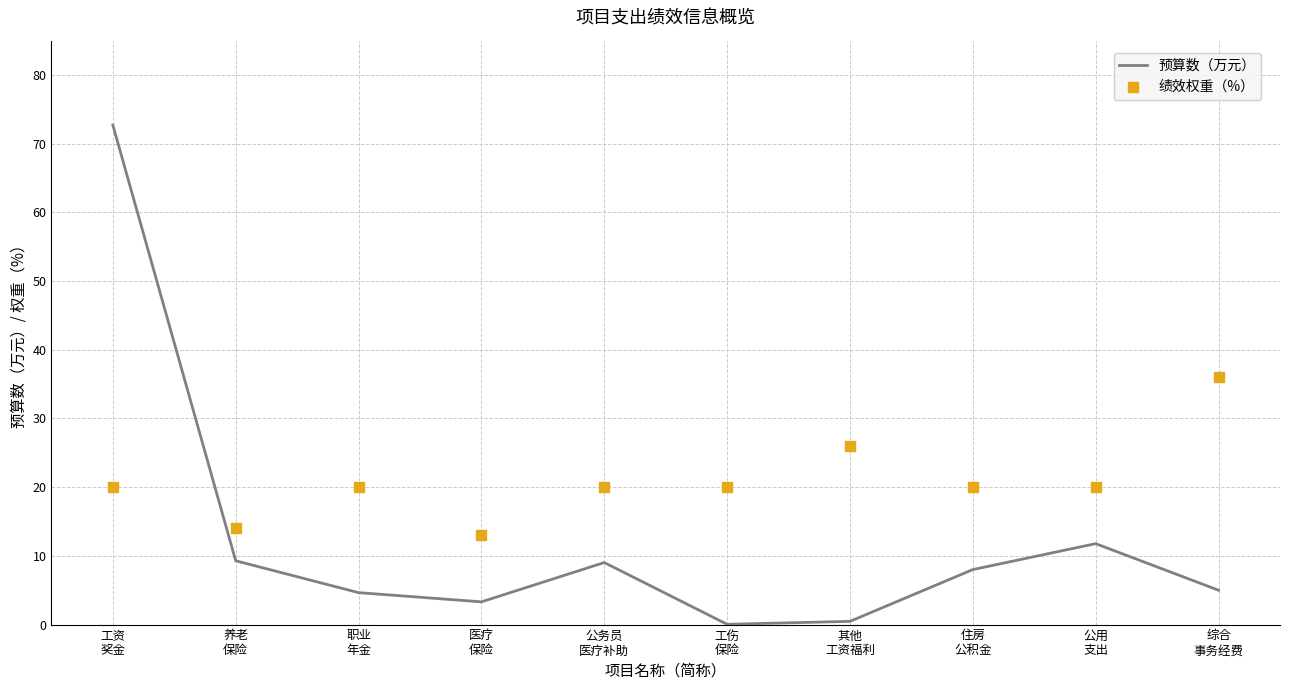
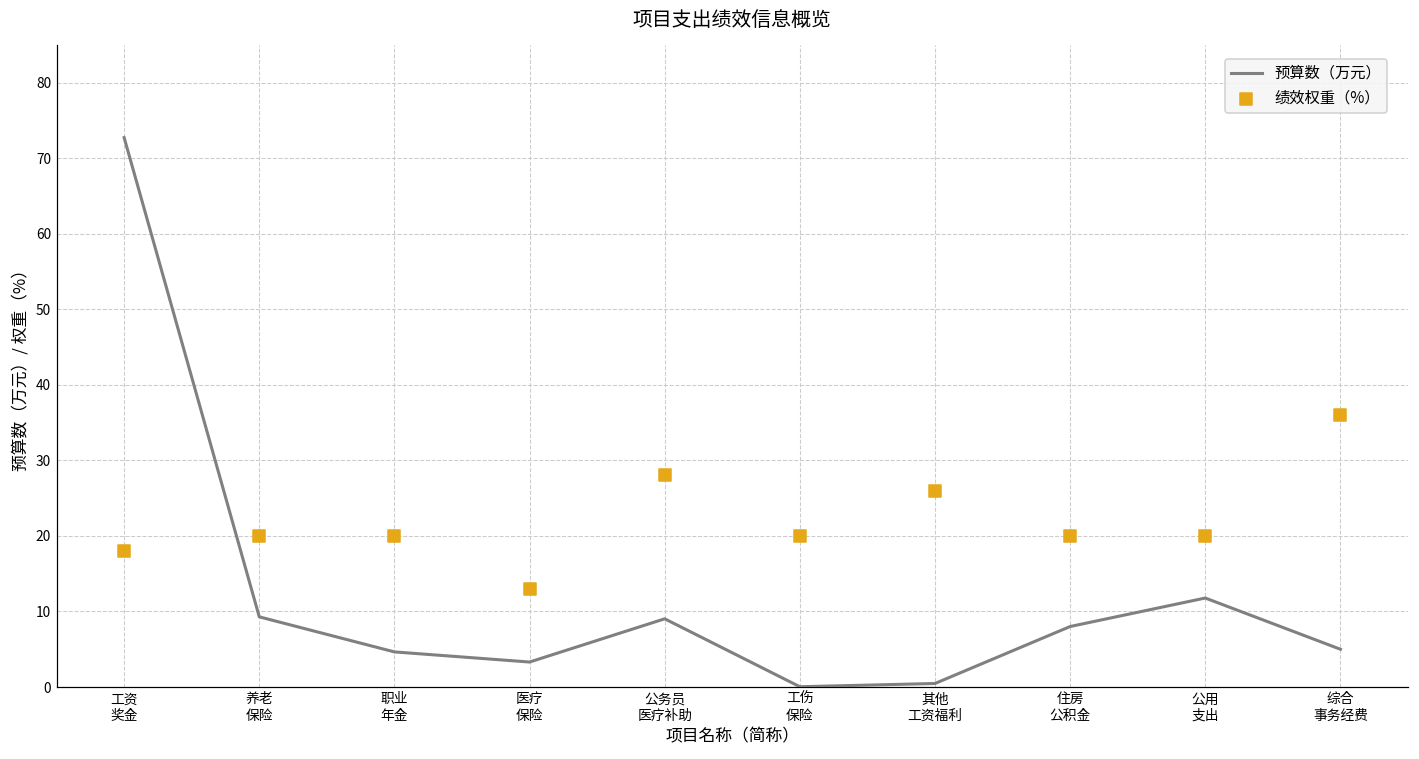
绩效权重（%）, 工资 奖金: 20 -> 18
绩效权重（%）, 养老 保险: 14 -> 20
绩效权重（%）, 公务员 医疗补助: 20 -> 28
